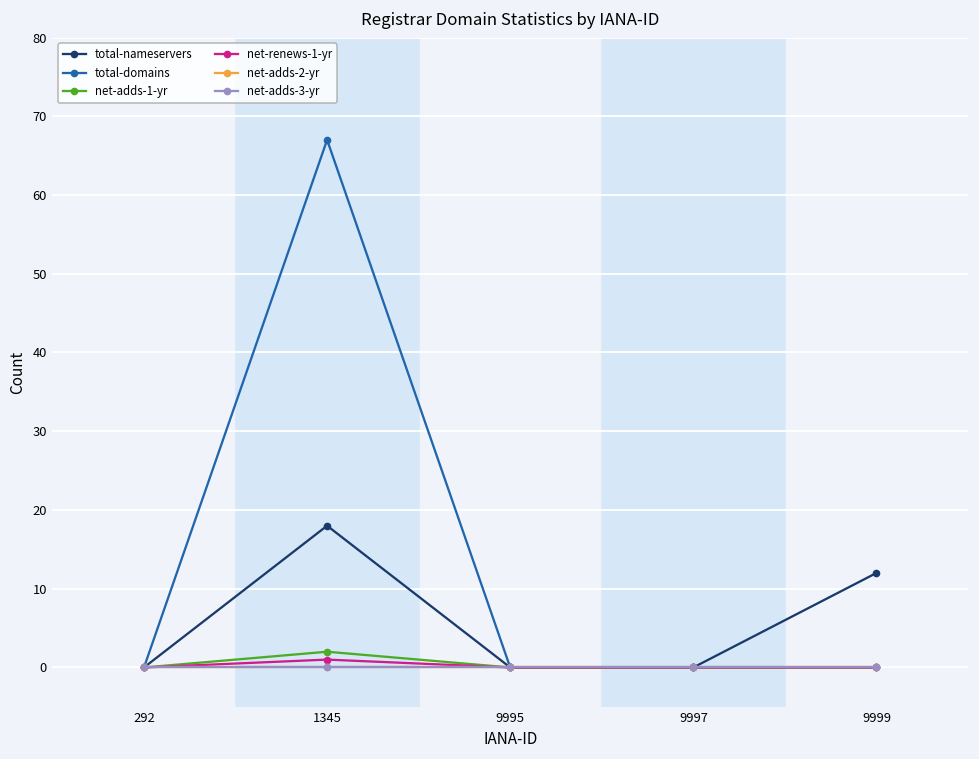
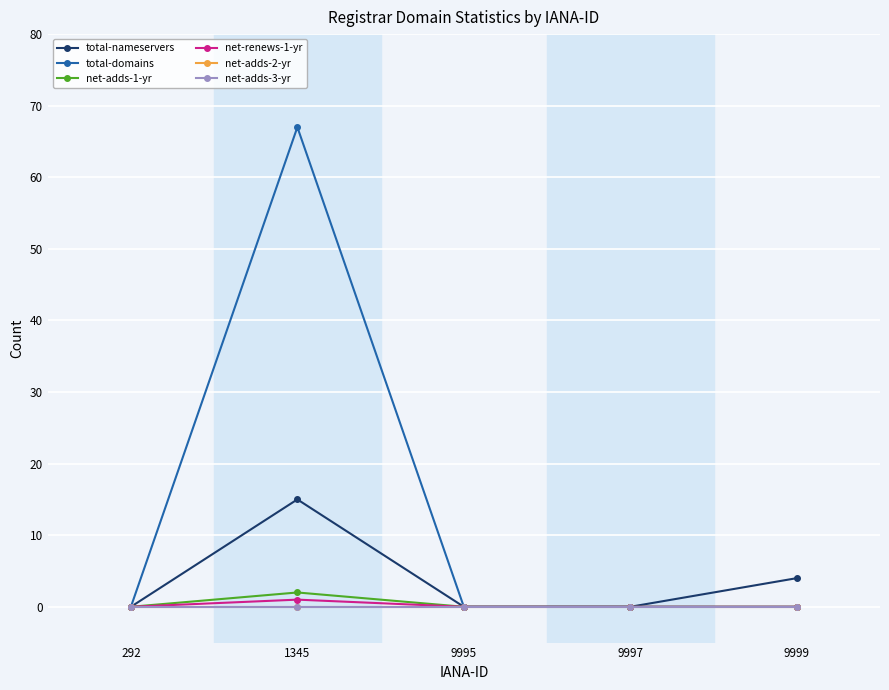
total-nameservers, 1345: 18 -> 15
total-nameservers, 9999: 12 -> 4
